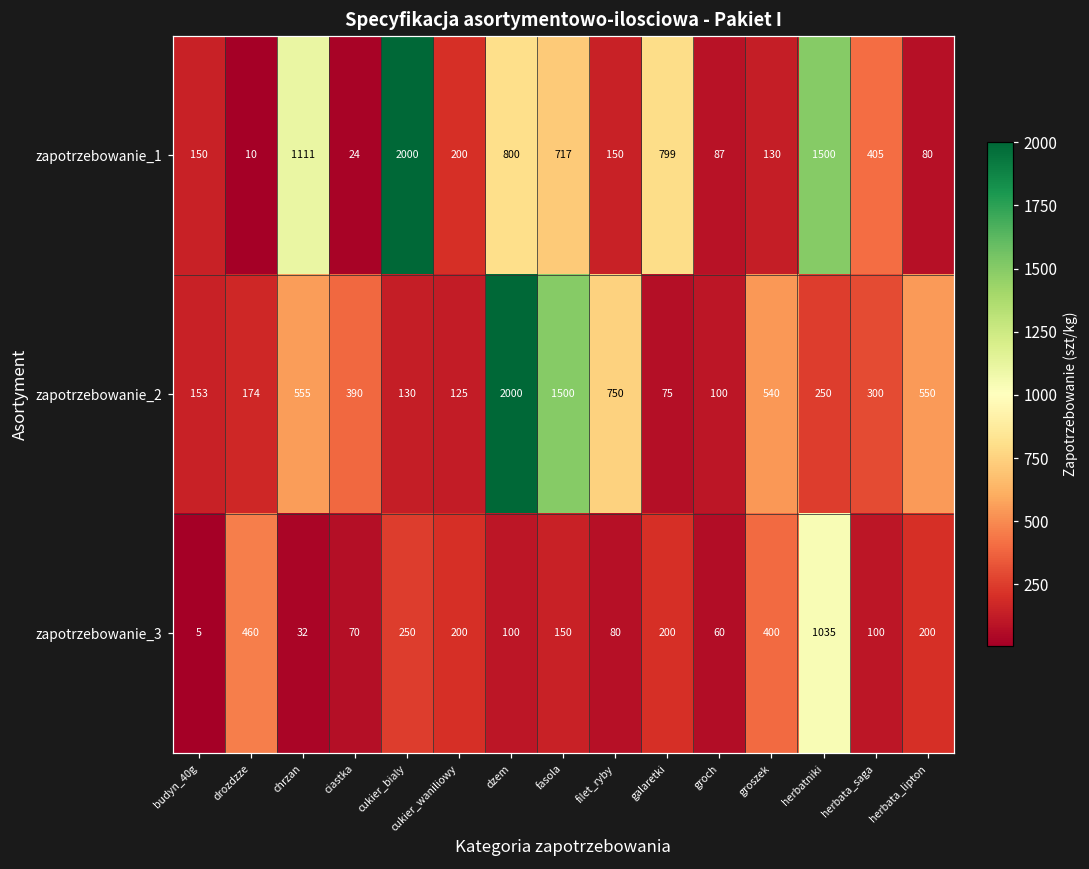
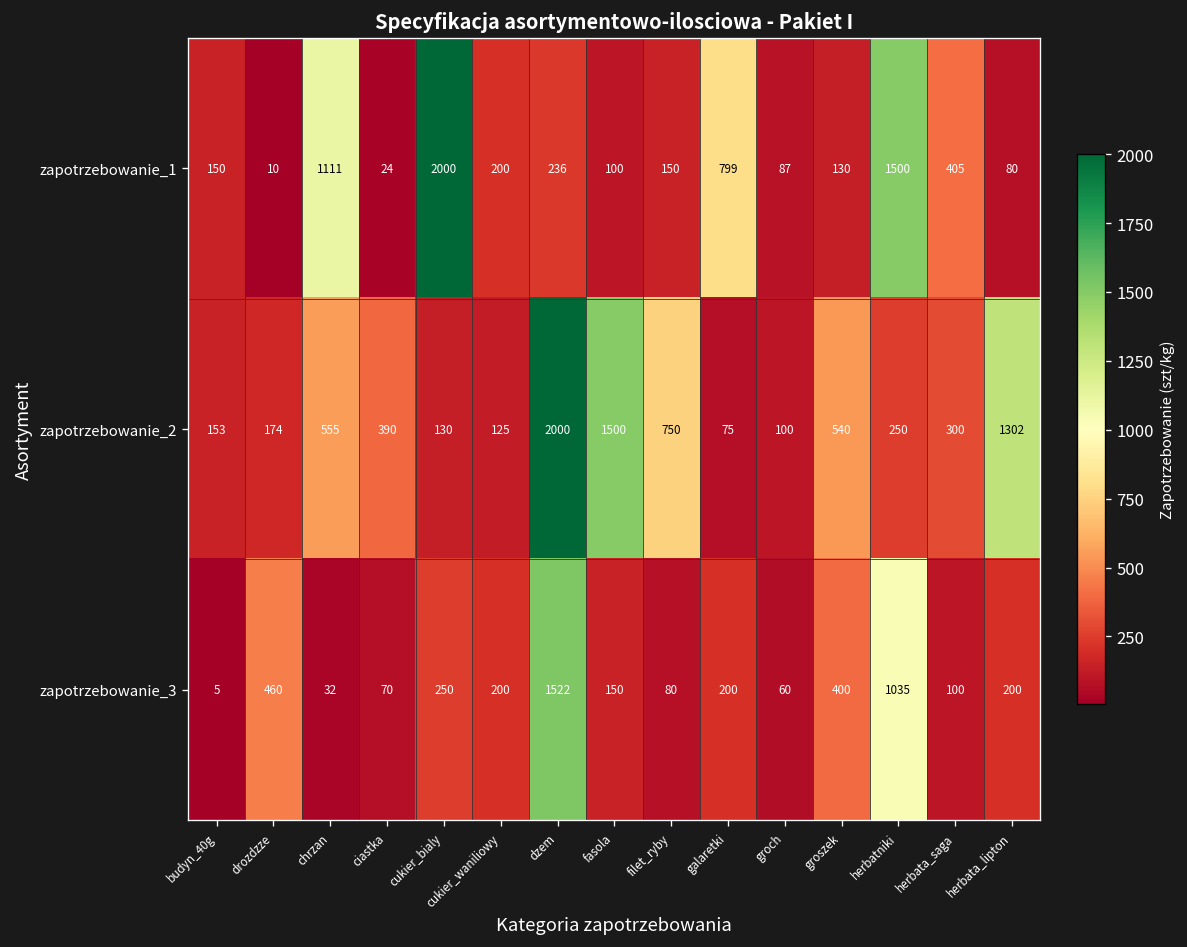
zapotrzebowanie_1, dzem: 800 -> 236
zapotrzebowanie_1, fasola: 717 -> 100
zapotrzebowanie_2, herbata_lipton: 550 -> 1302
zapotrzebowanie_3, dzem: 100 -> 1522
